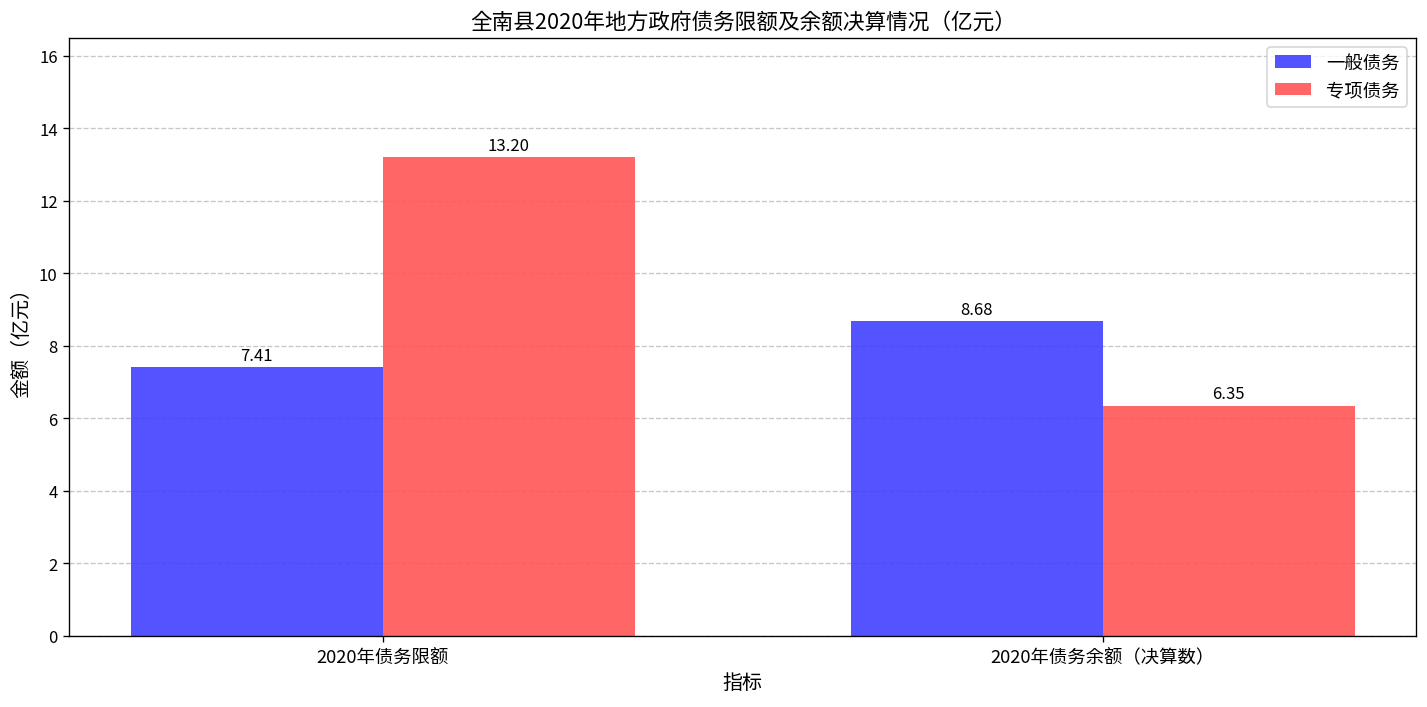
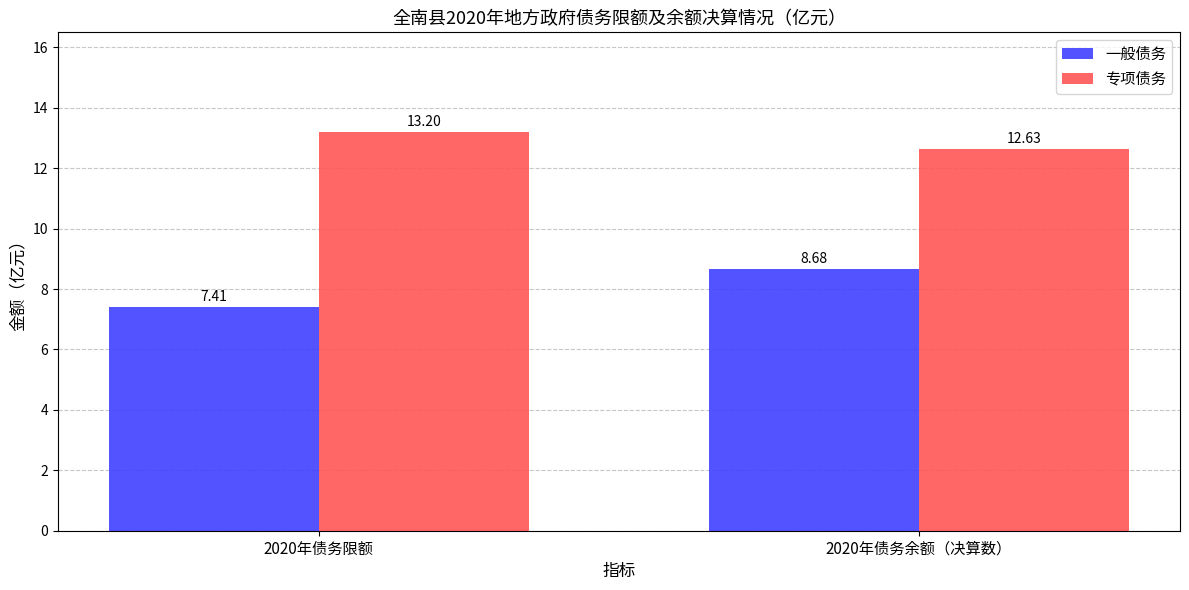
专项债务, 2020年债务余额（决算数）: 6.35 -> 12.63
